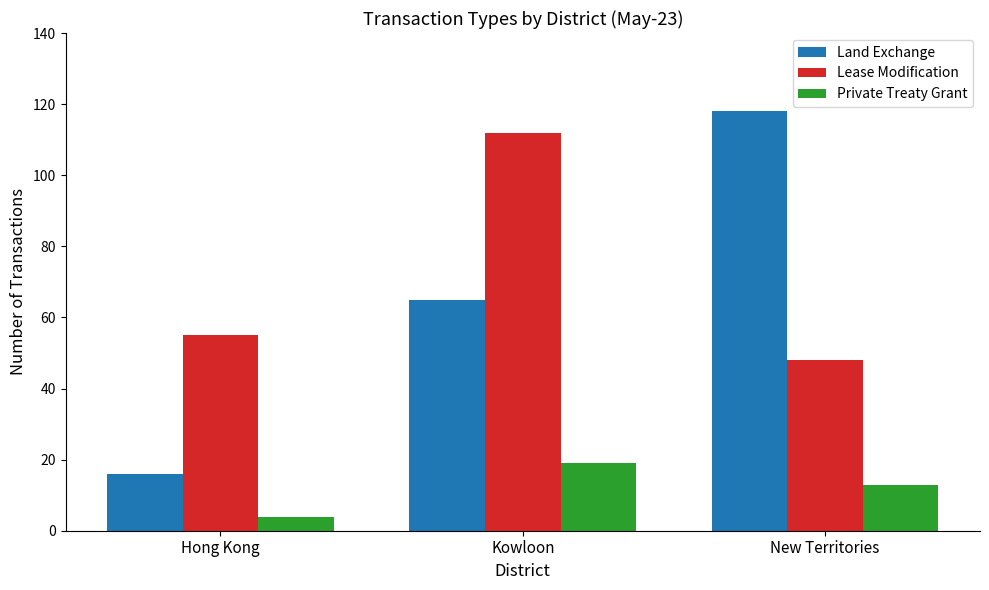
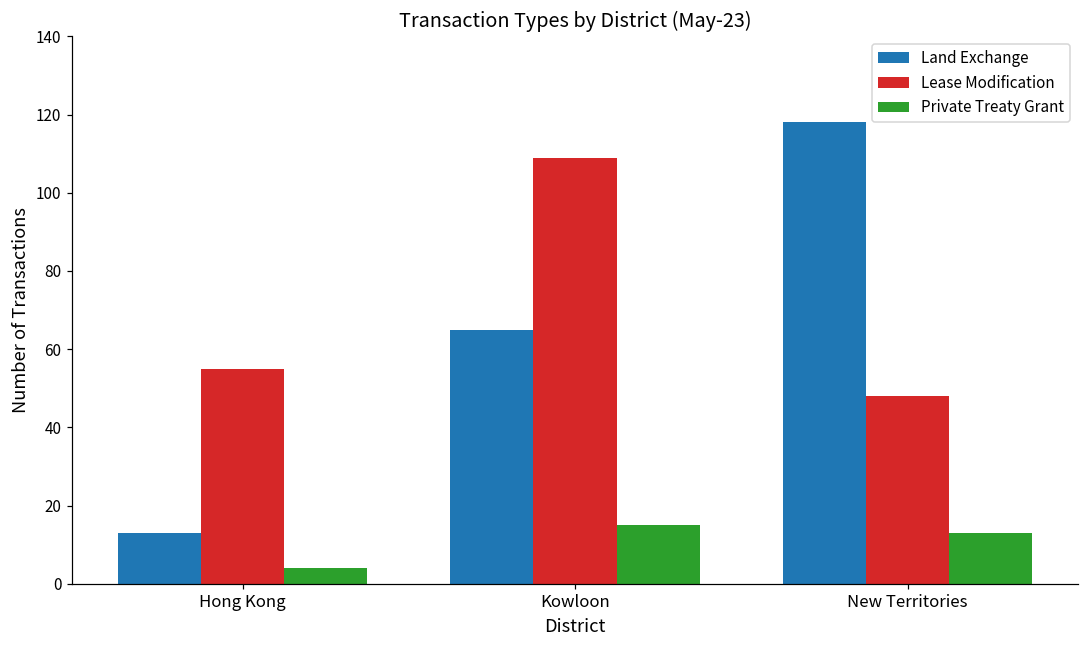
Land Exchange, Hong Kong: 16 -> 13
Lease Modification, Kowloon: 112 -> 109
Private Treaty Grant, Kowloon: 19 -> 15
